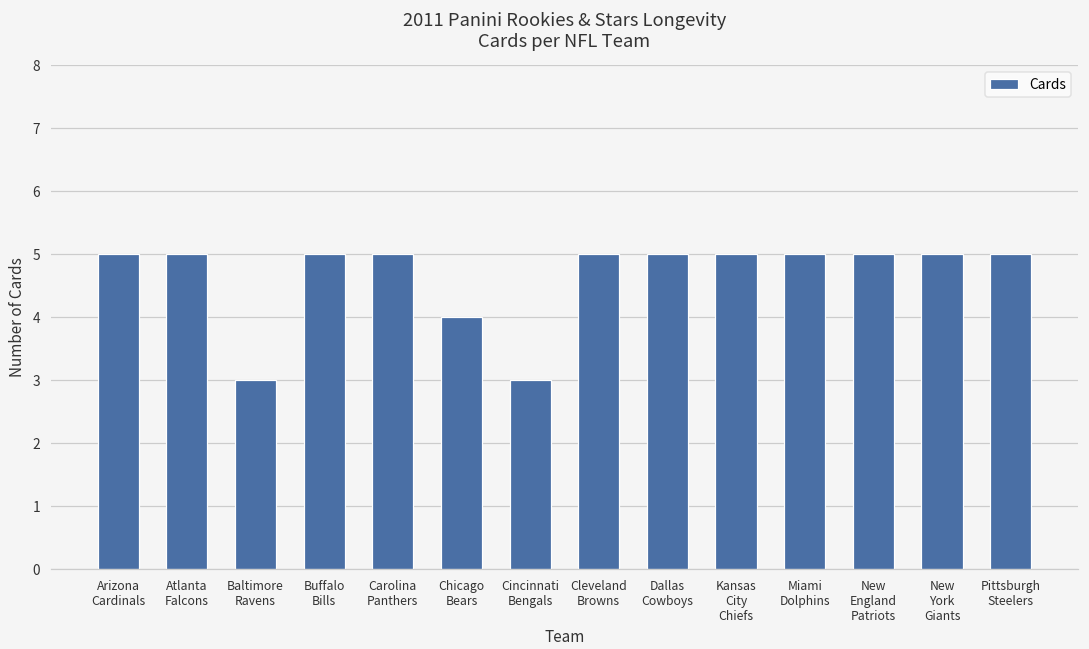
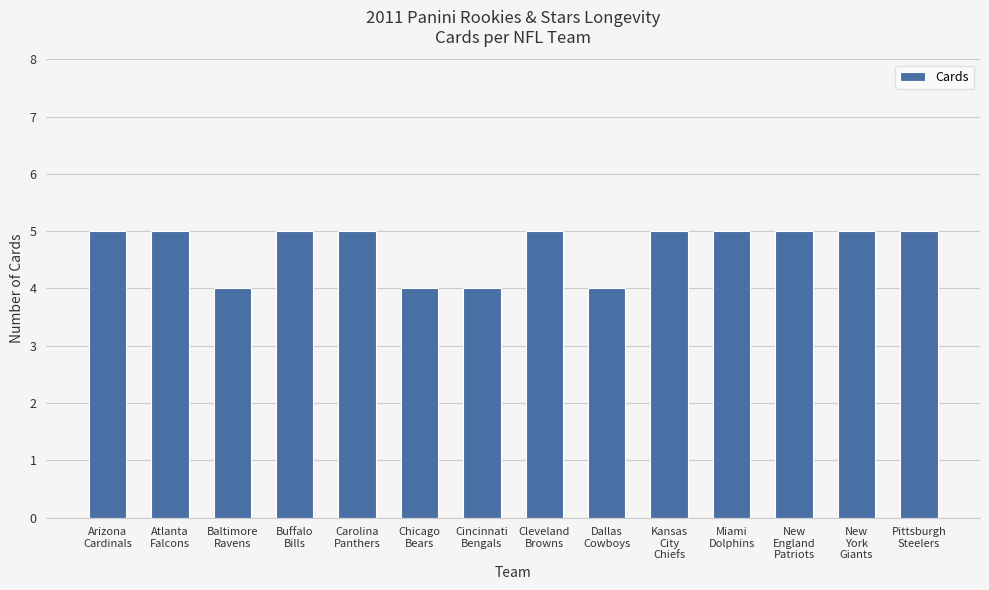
Baltimore Ravens: 3 -> 4
Cincinnati Bengals: 3 -> 4
Dallas Cowboys: 5 -> 4
